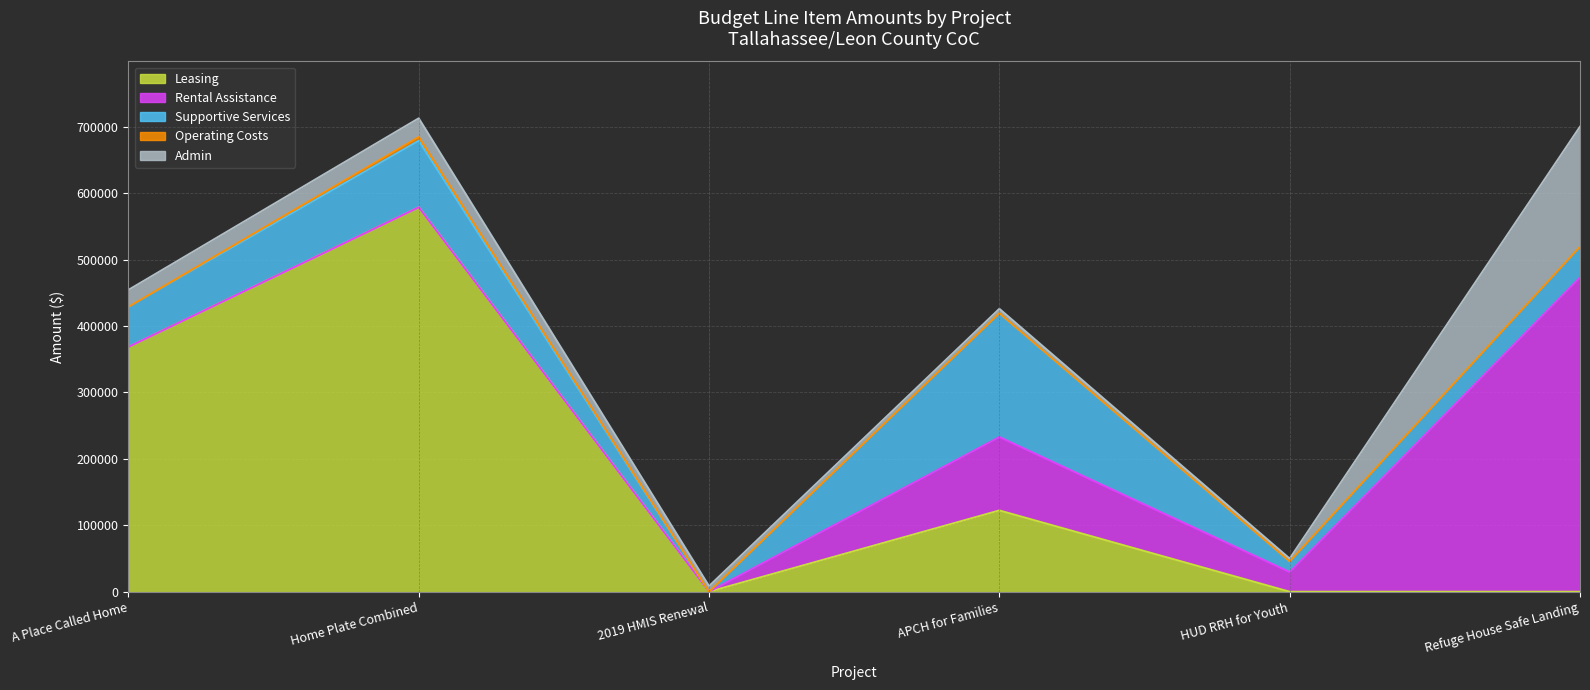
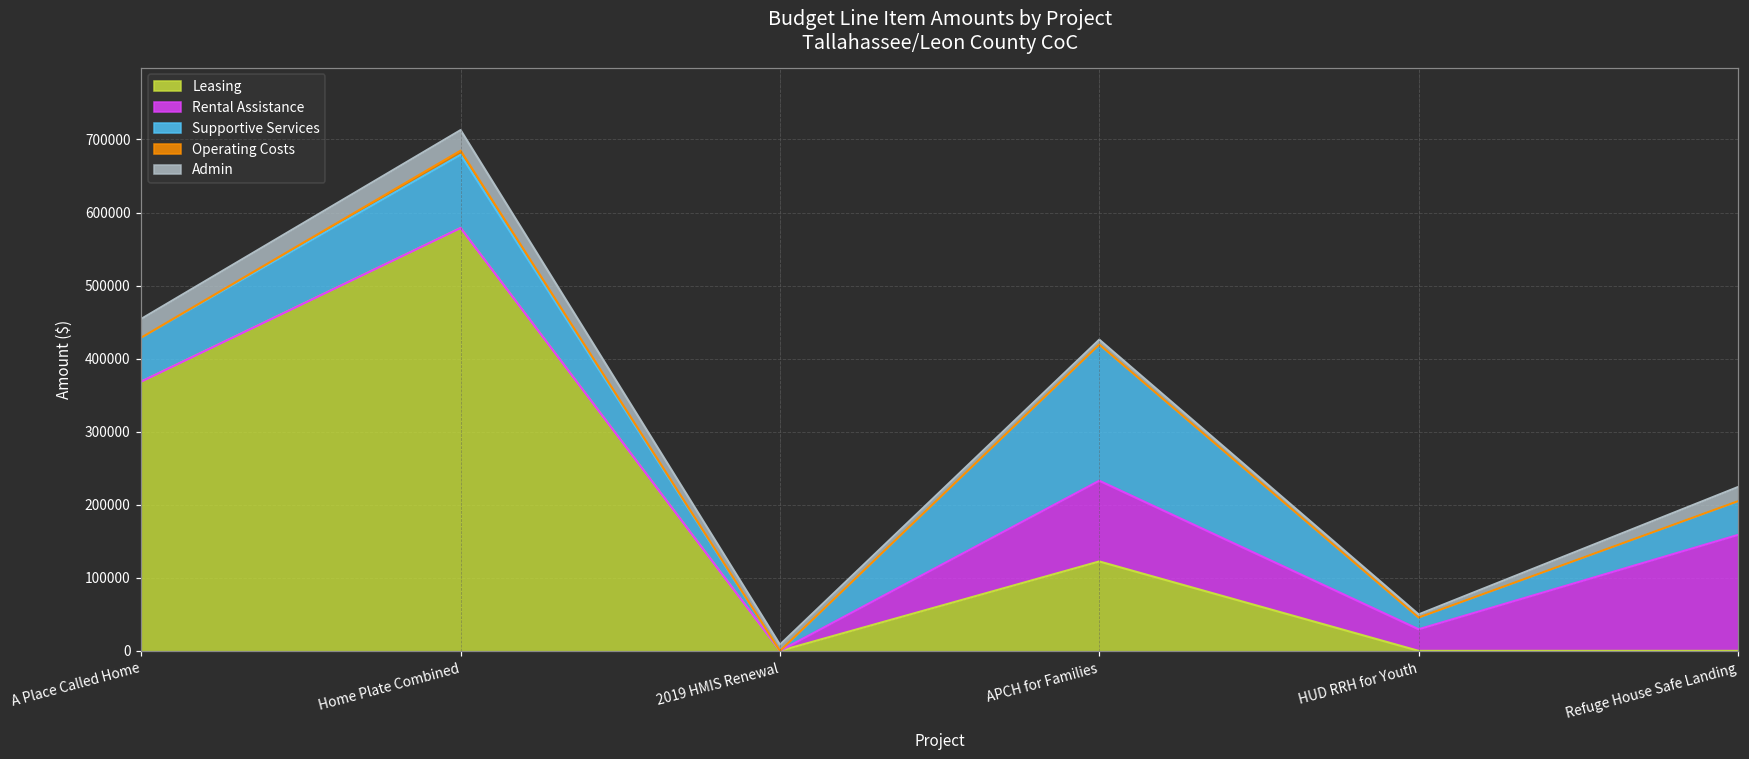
Rental Assistance, Refuge House Safe Landing: 470000 -> 160000
Admin, Refuge House Safe Landing: 180000 -> 20000
